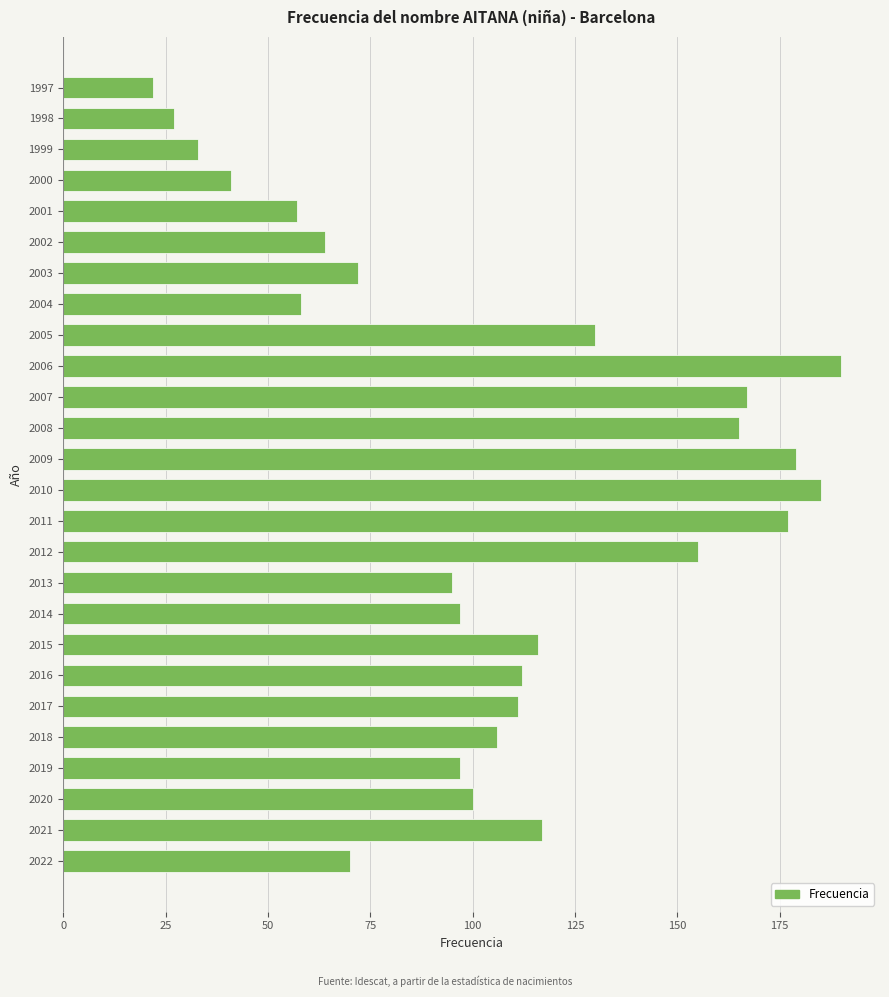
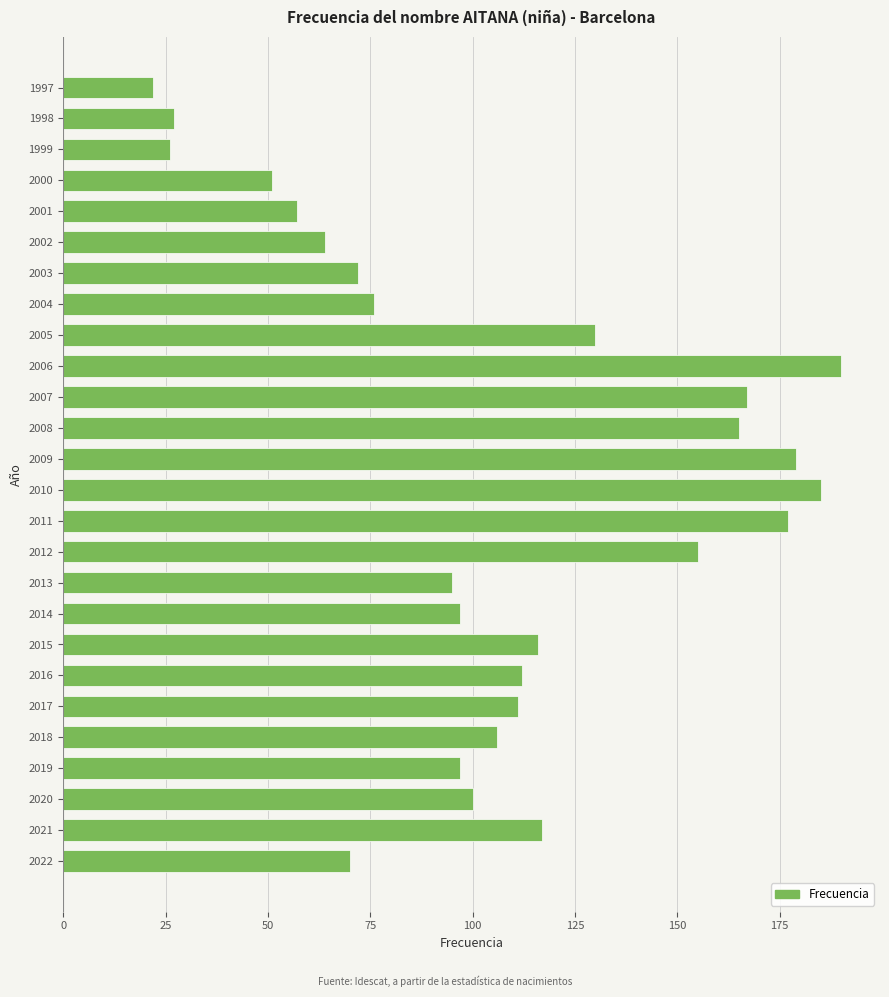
1999: 33 -> 26
2000: 41 -> 51
2004: 58 -> 76
